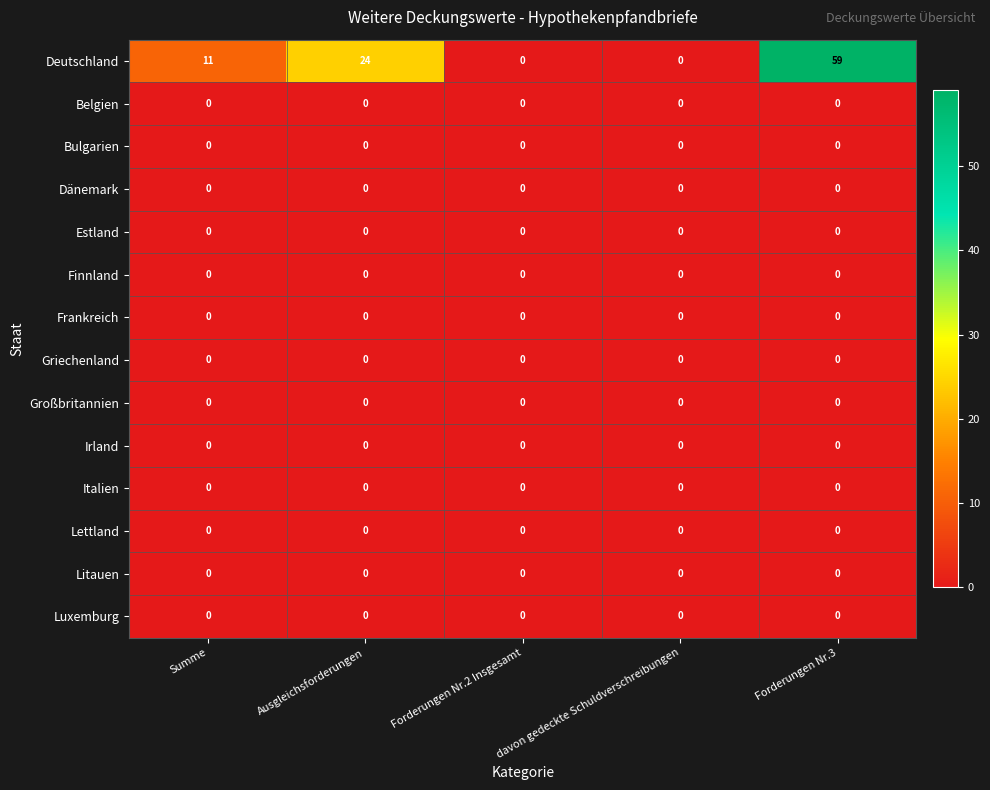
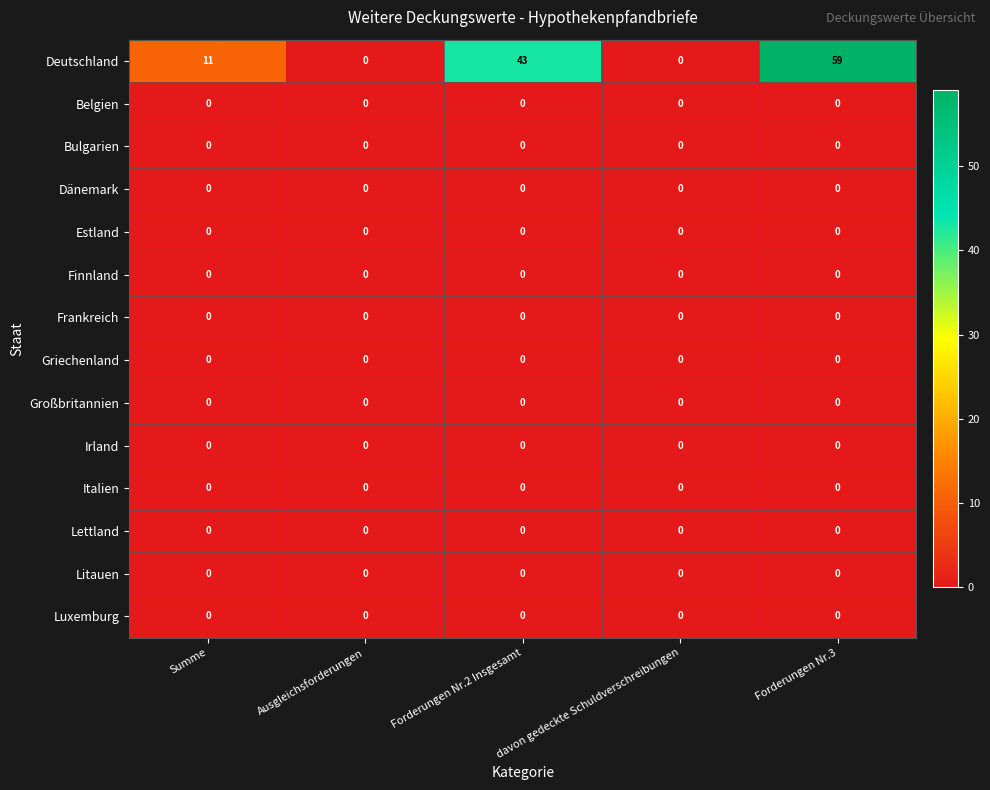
Deutschland, Ausgleichsforderungen: 24 -> 0
Deutschland, Forderungen Nr.2 Insgesamt: 0 -> 43
